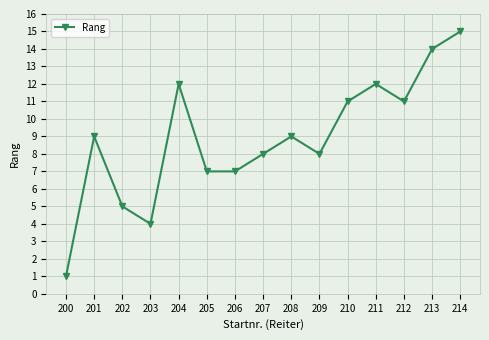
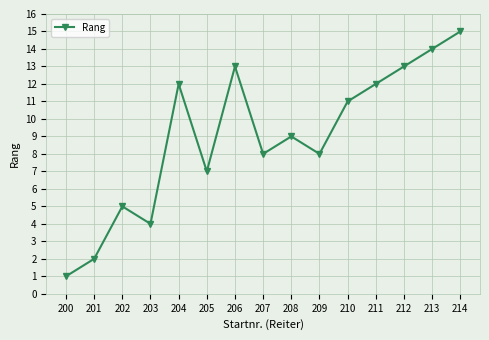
201: 9 -> 2
206: 7 -> 13
212: 11 -> 13
